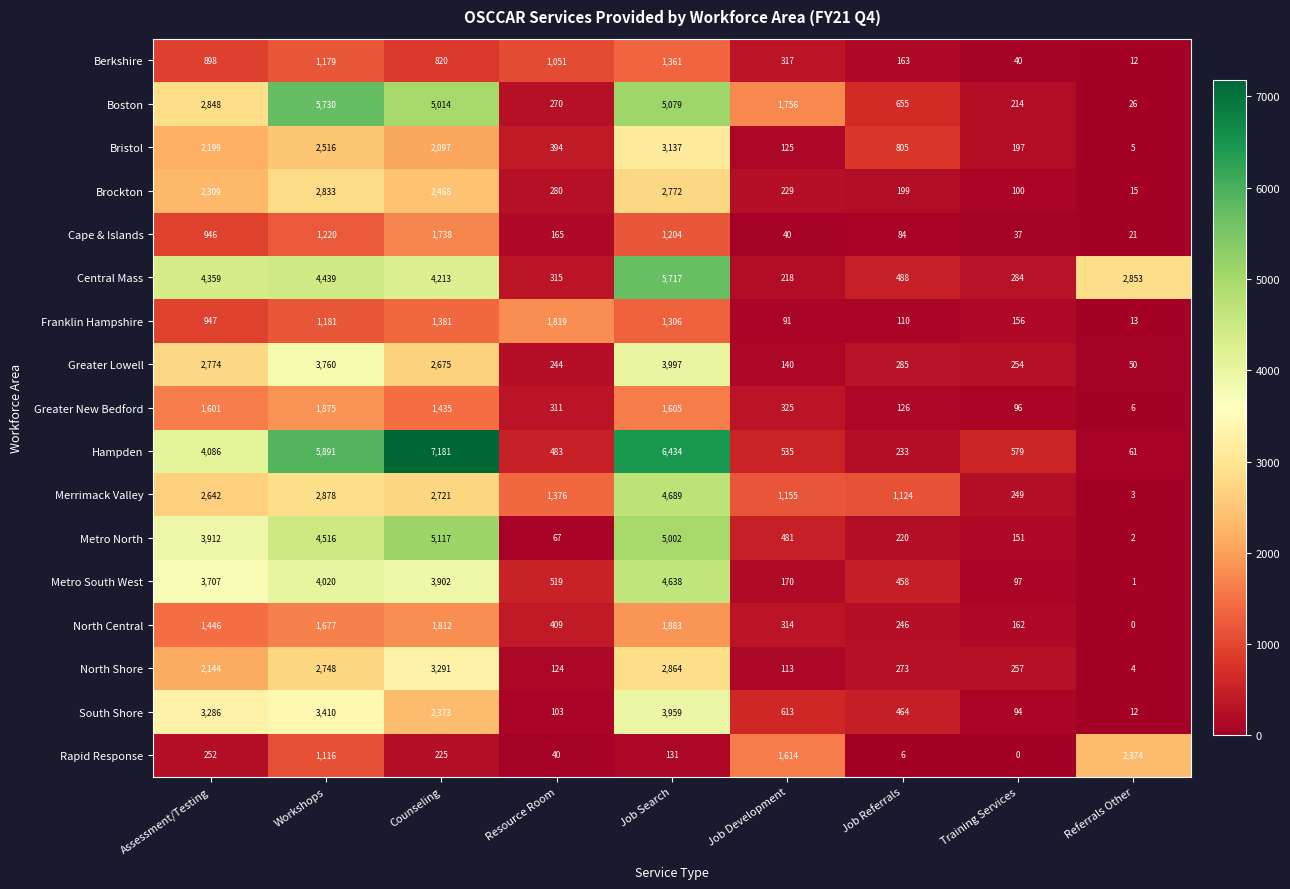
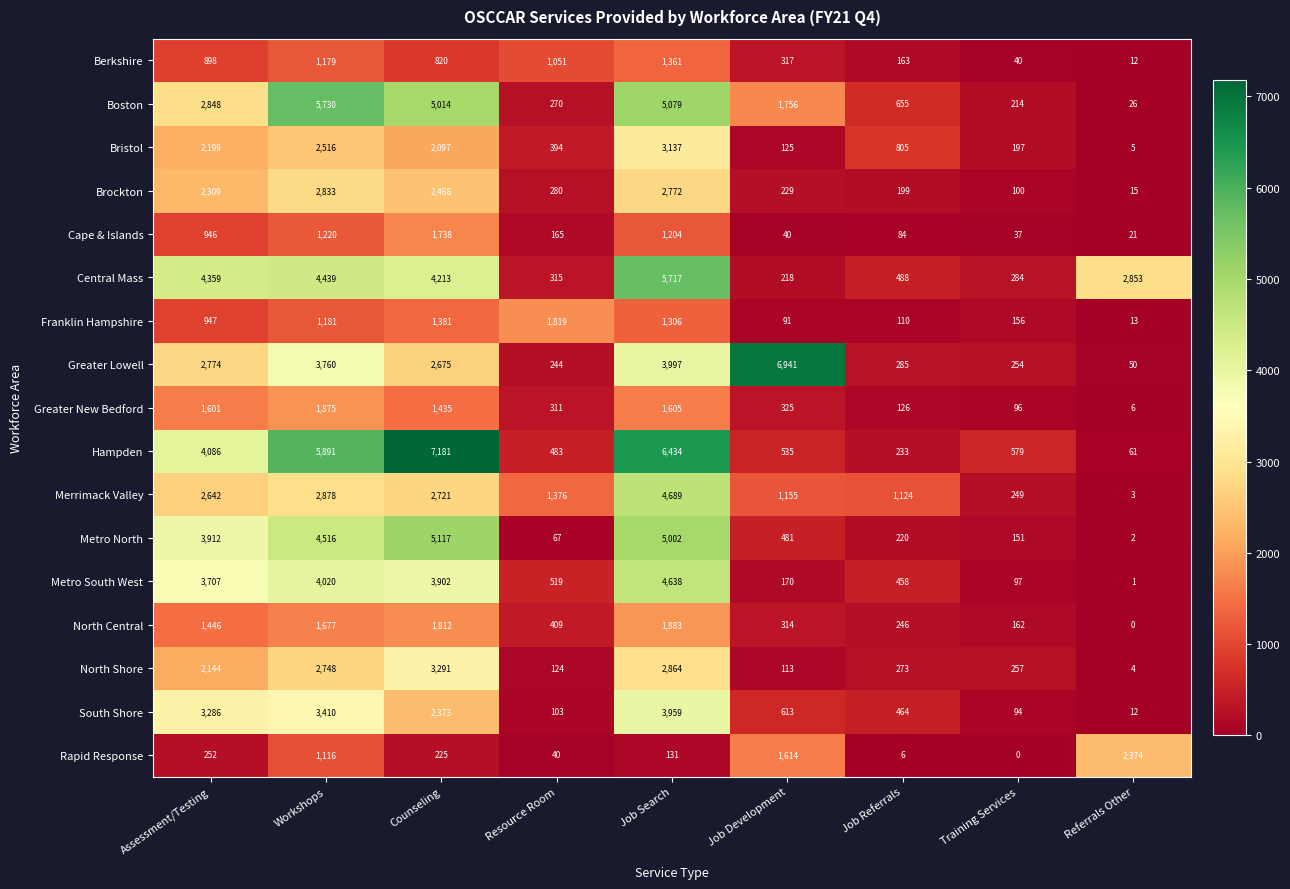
Greater Lowell, Job Development: 140 -> 6,941
